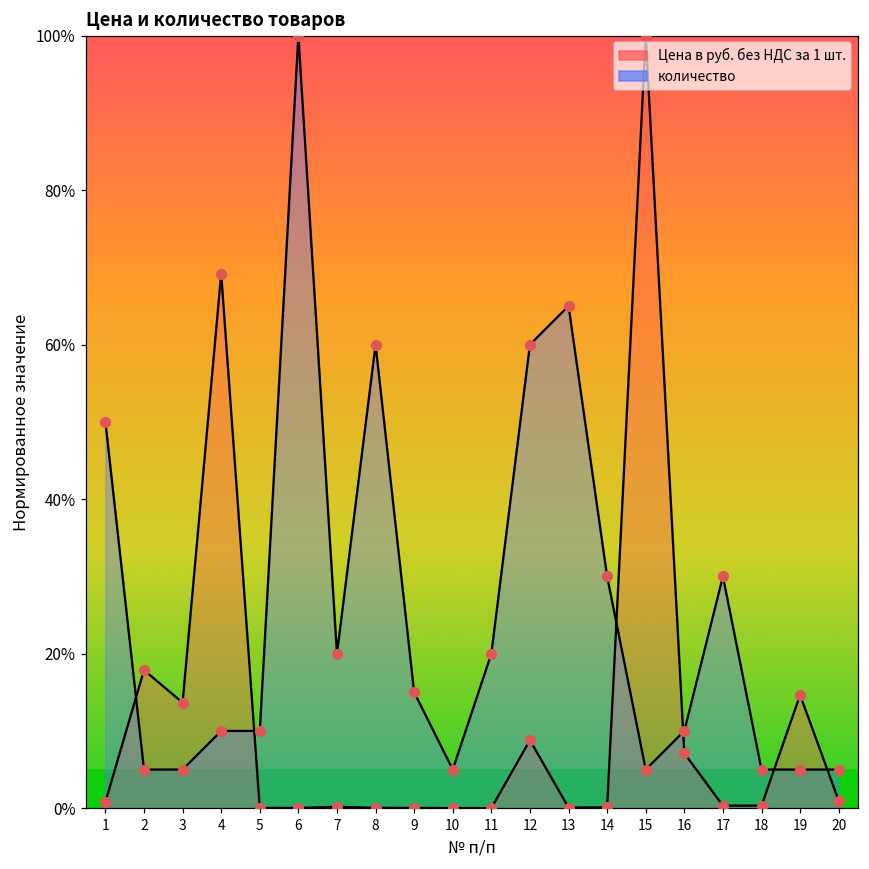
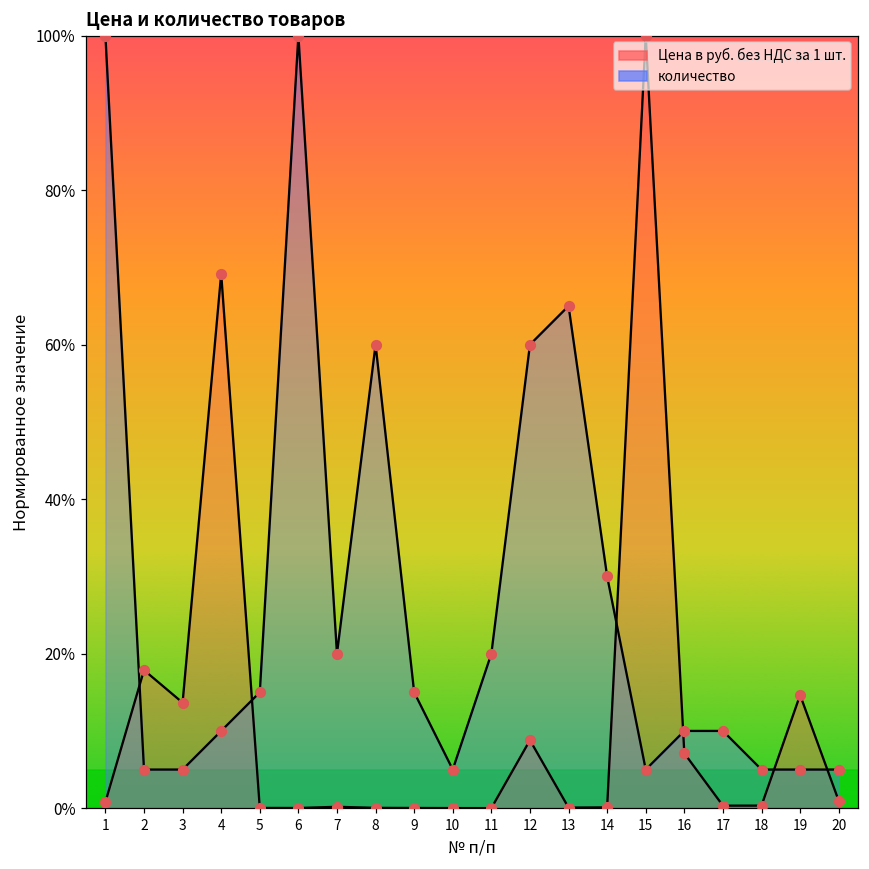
количество, 1: 50% -> 100%
количество, 5: 10% -> 15%
количество, 17: 30% -> 10%
